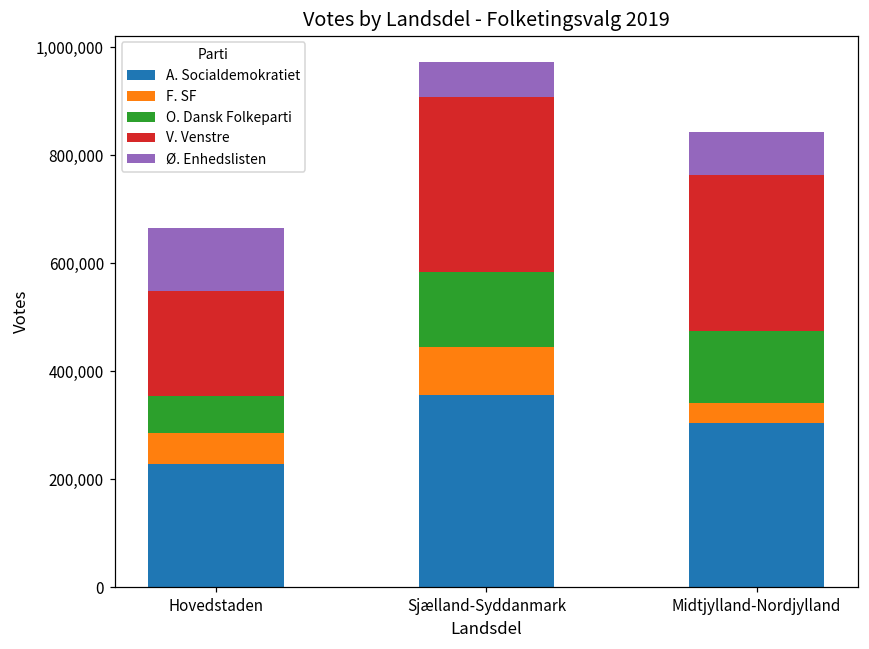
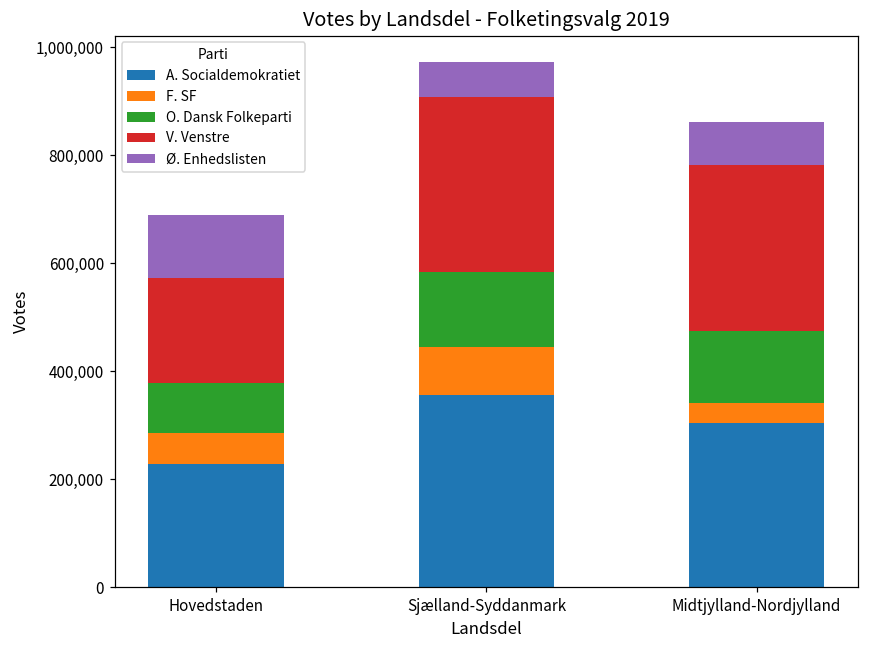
O. Dansk Folkeparti, Hovedstaden: 70,000 -> 90,000
V. Venstre, Midtjylland-Nordjylland: 290,000 -> 310,000
